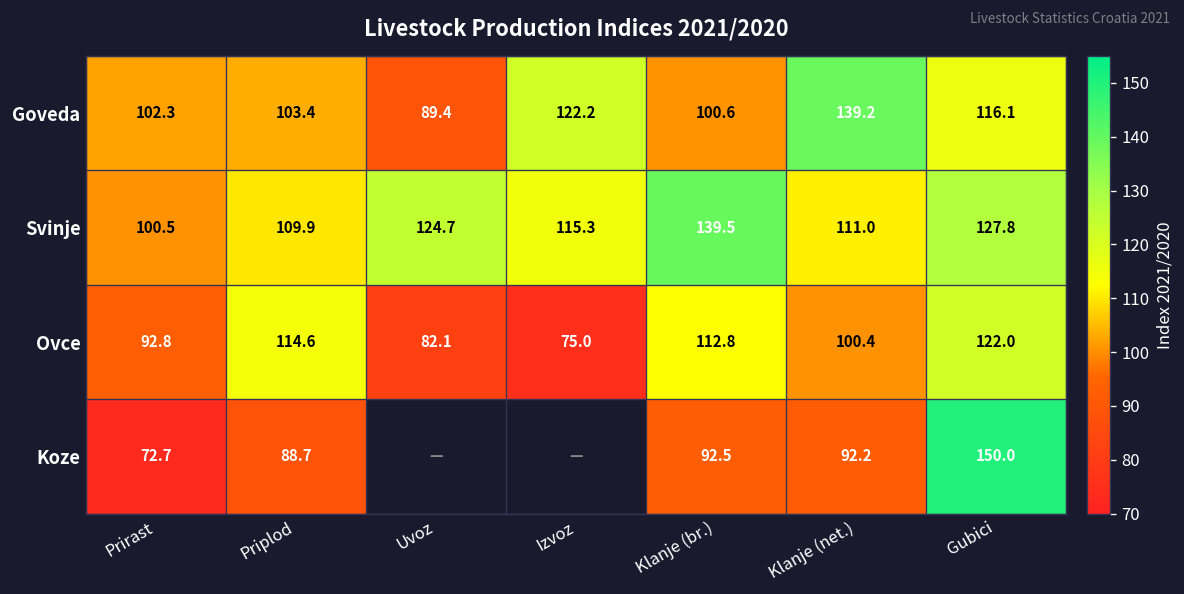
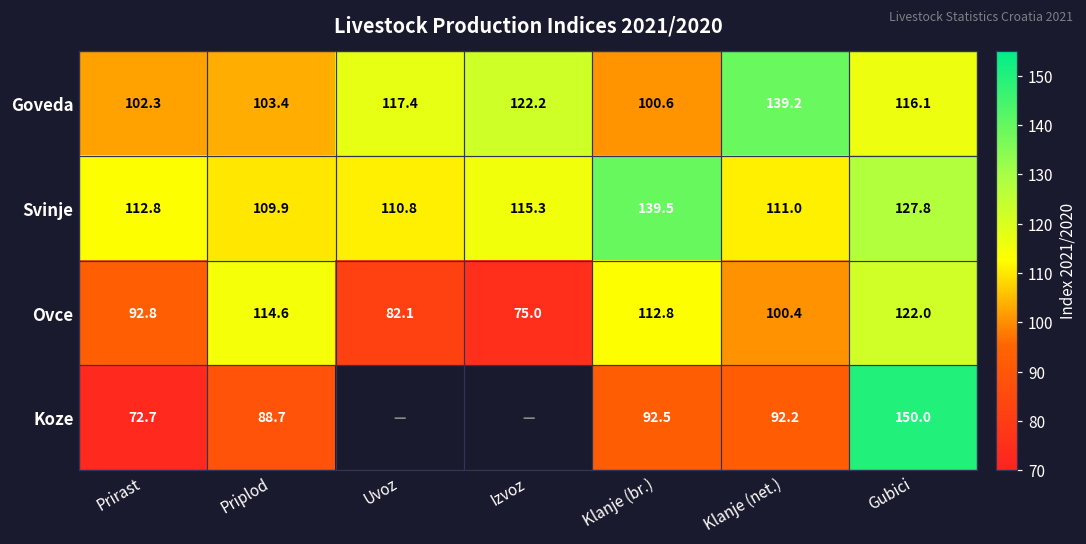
Goveda, Uvoz: 89.4 -> 117.4
Svinje, Prirast: 100.5 -> 112.8
Svinje, Uvoz: 124.7 -> 110.8
